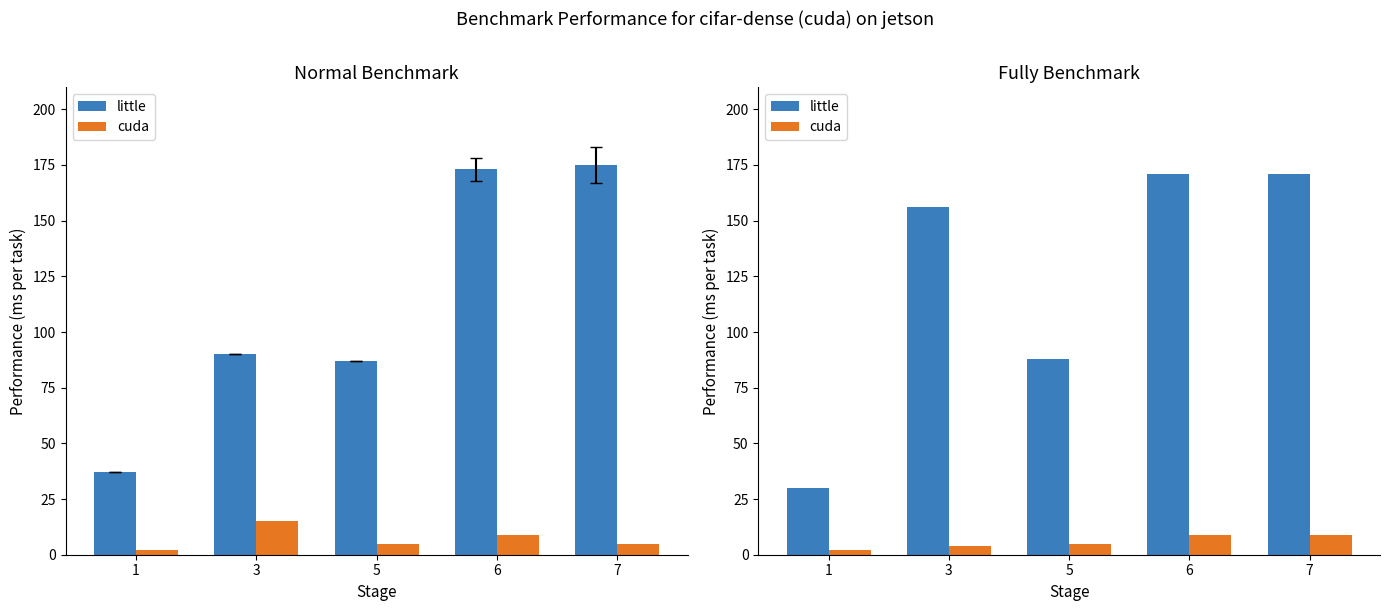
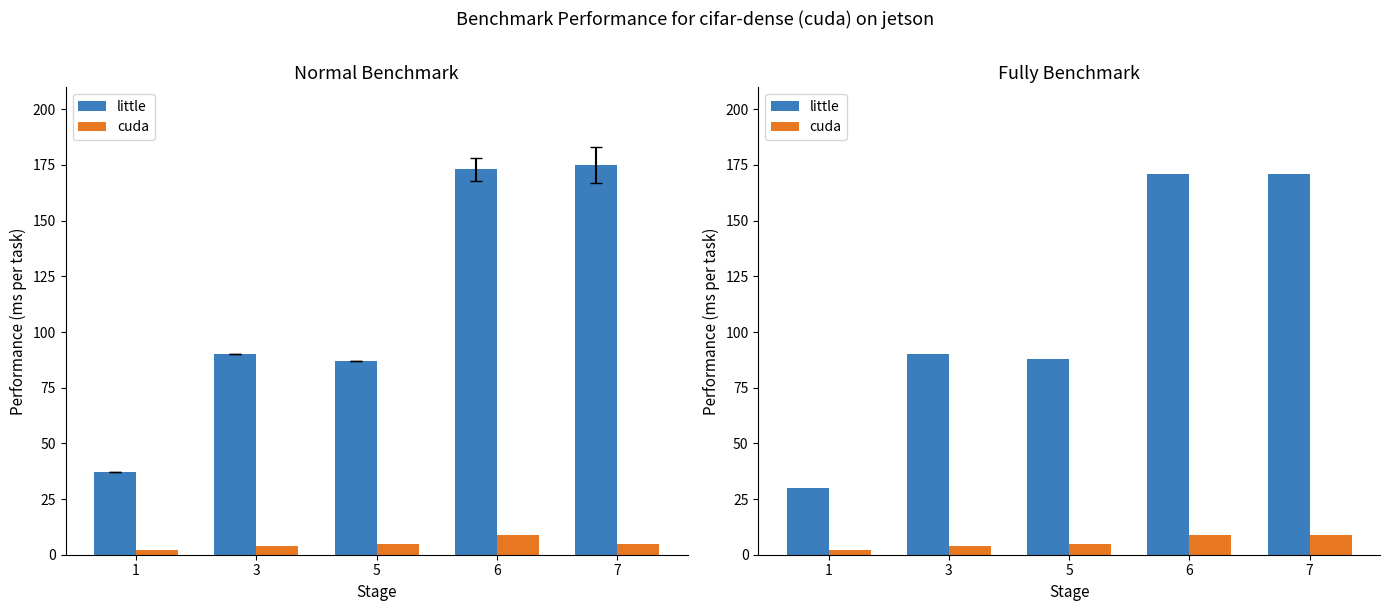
Normal Benchmark, cuda, 3: 15 -> 4
Fully Benchmark, little, 3: 156 -> 90
